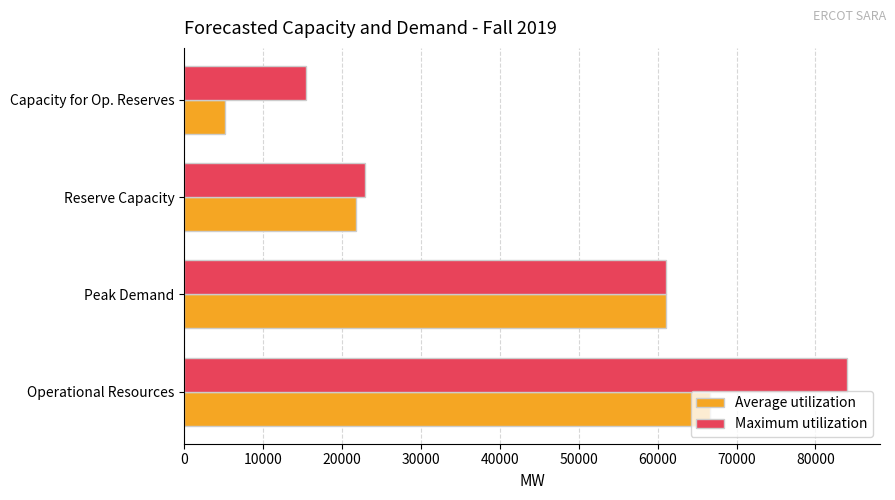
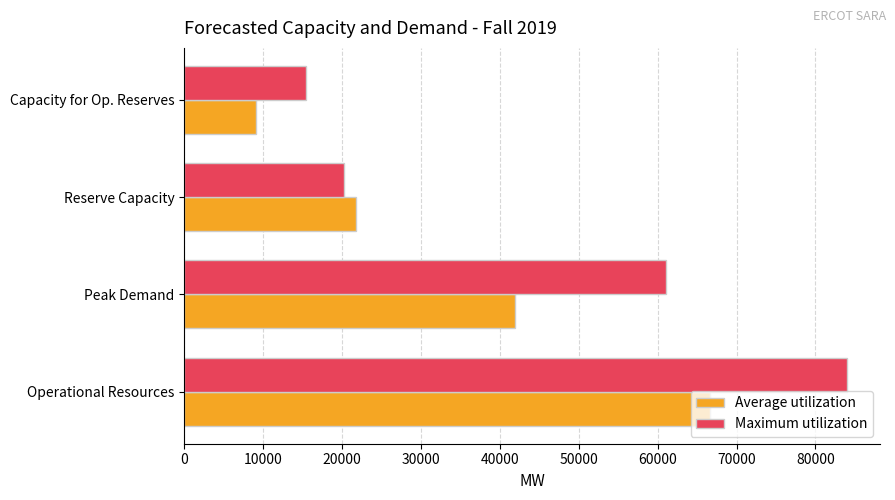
Average utilization, Capacity for Op. Reserves: 5000 -> 9000
Maximum utilization, Reserve Capacity: 23000 -> 20000
Average utilization, Peak Demand: 61000 -> 42000
